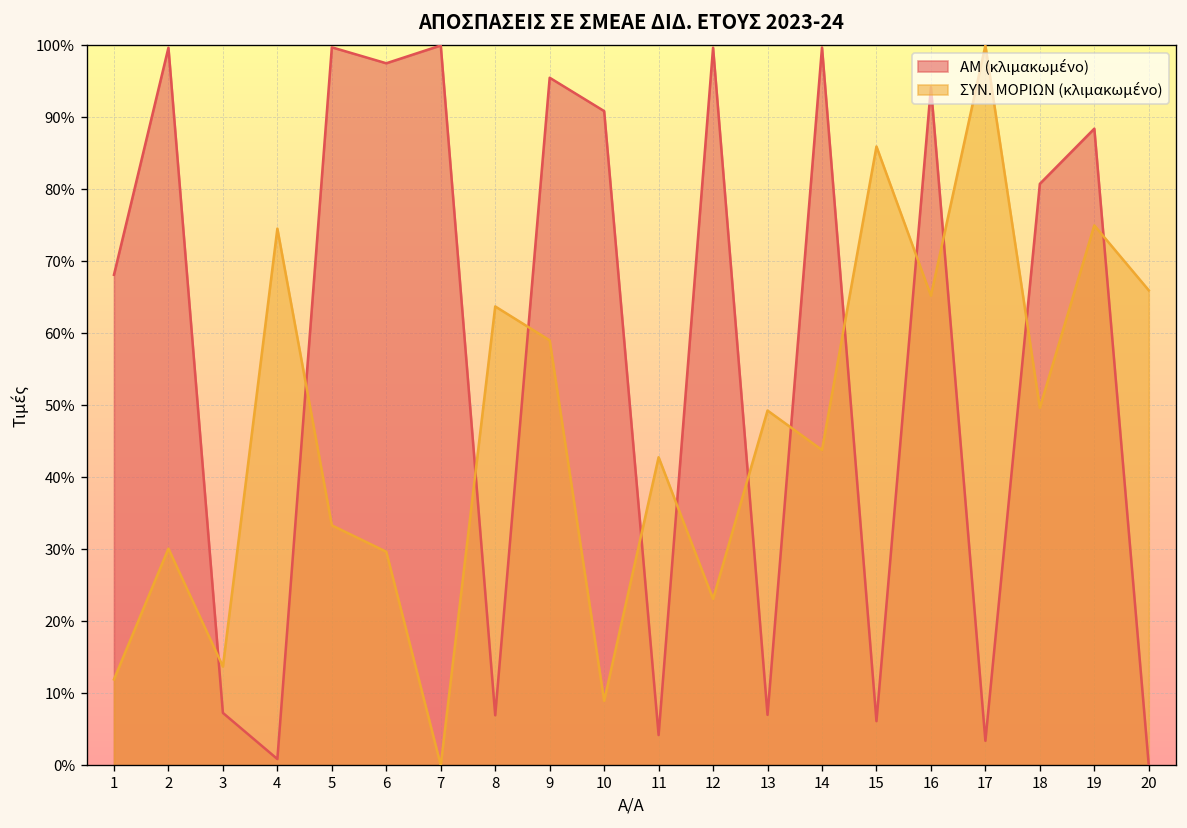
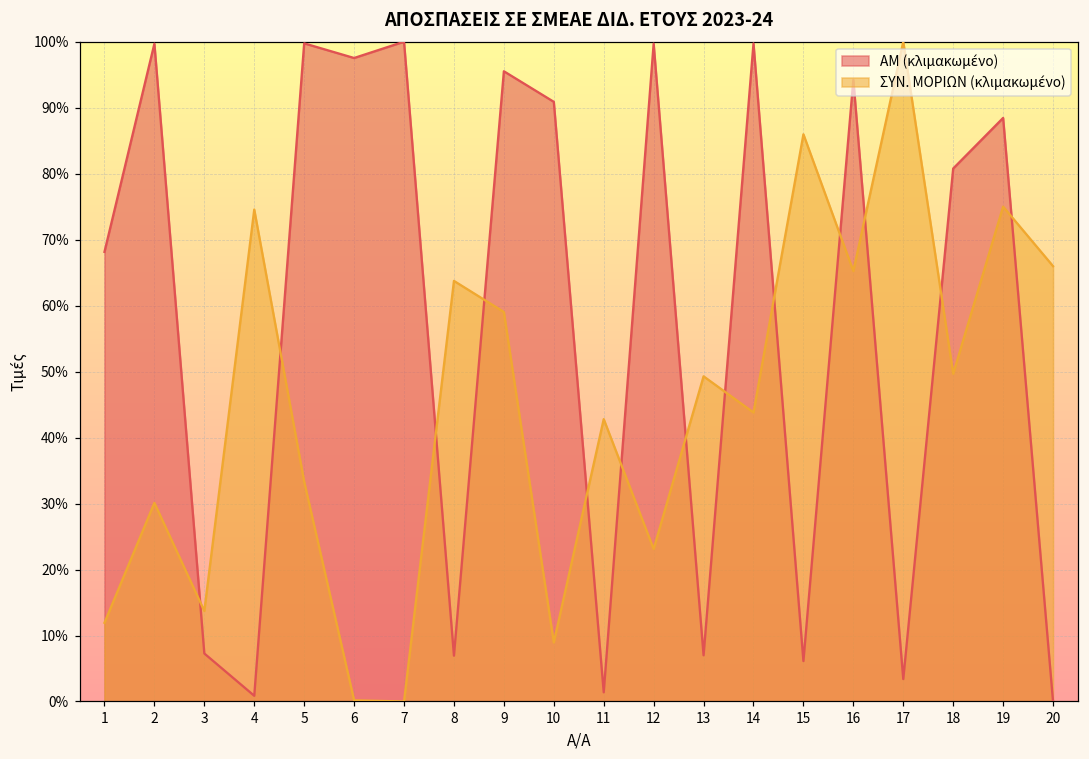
ΣΥΝ. ΜΟΡΙΩΝ (κλιμακωμένο), 6: 30% -> 0%
ΑΜ (κλιμακωμένο), 11: 4% -> 1%
